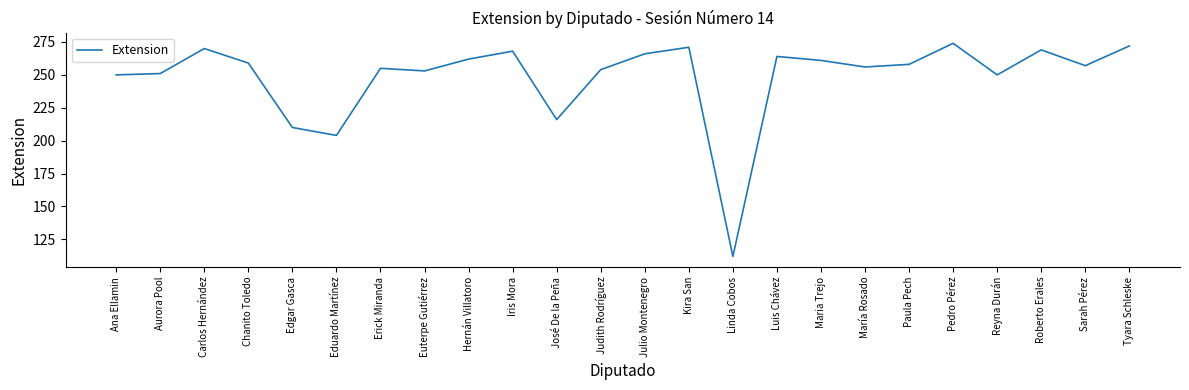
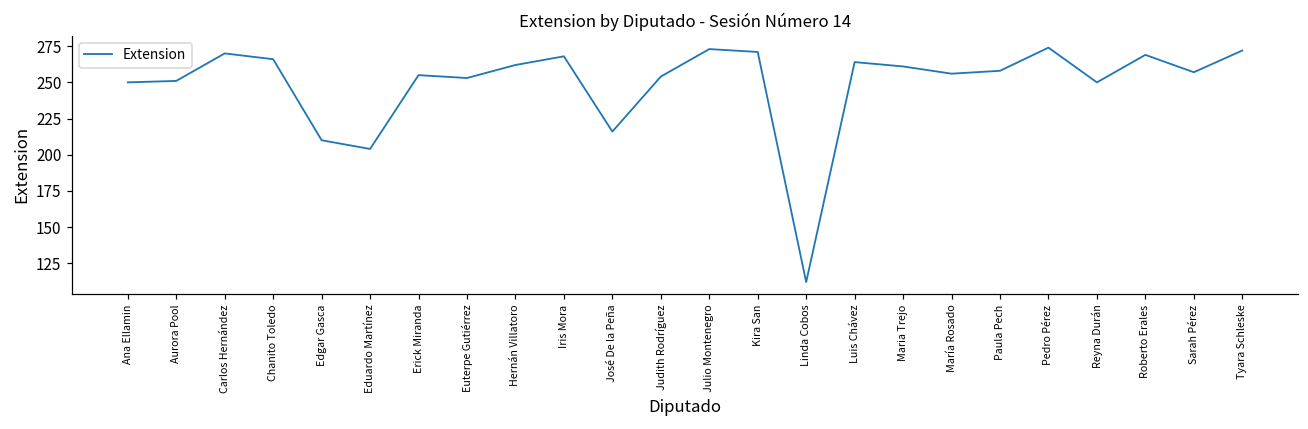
Chanito Toledo: 259 -> 266
Julio Montenegro: 266 -> 273
